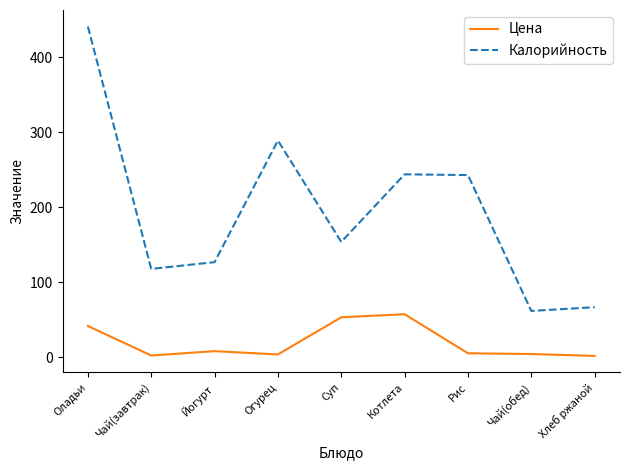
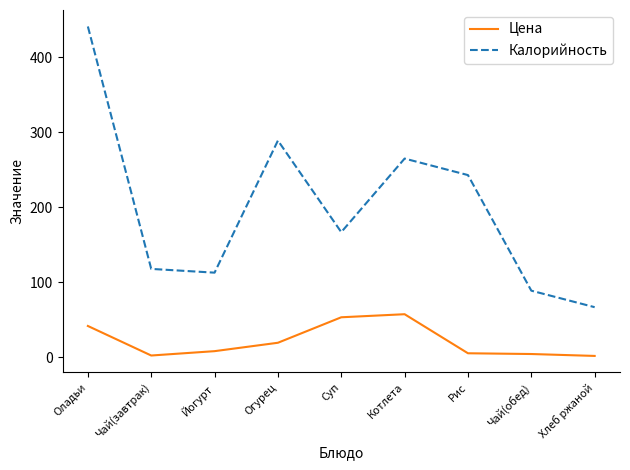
Калорийность, Йогурт: 130 -> 110
Цена, Огурец: 0 -> 20
Калорийность, Суп: 150 -> 170
Калорийность, Котлета: 240 -> 270
Калорийность, Чай(обед): 60 -> 90
